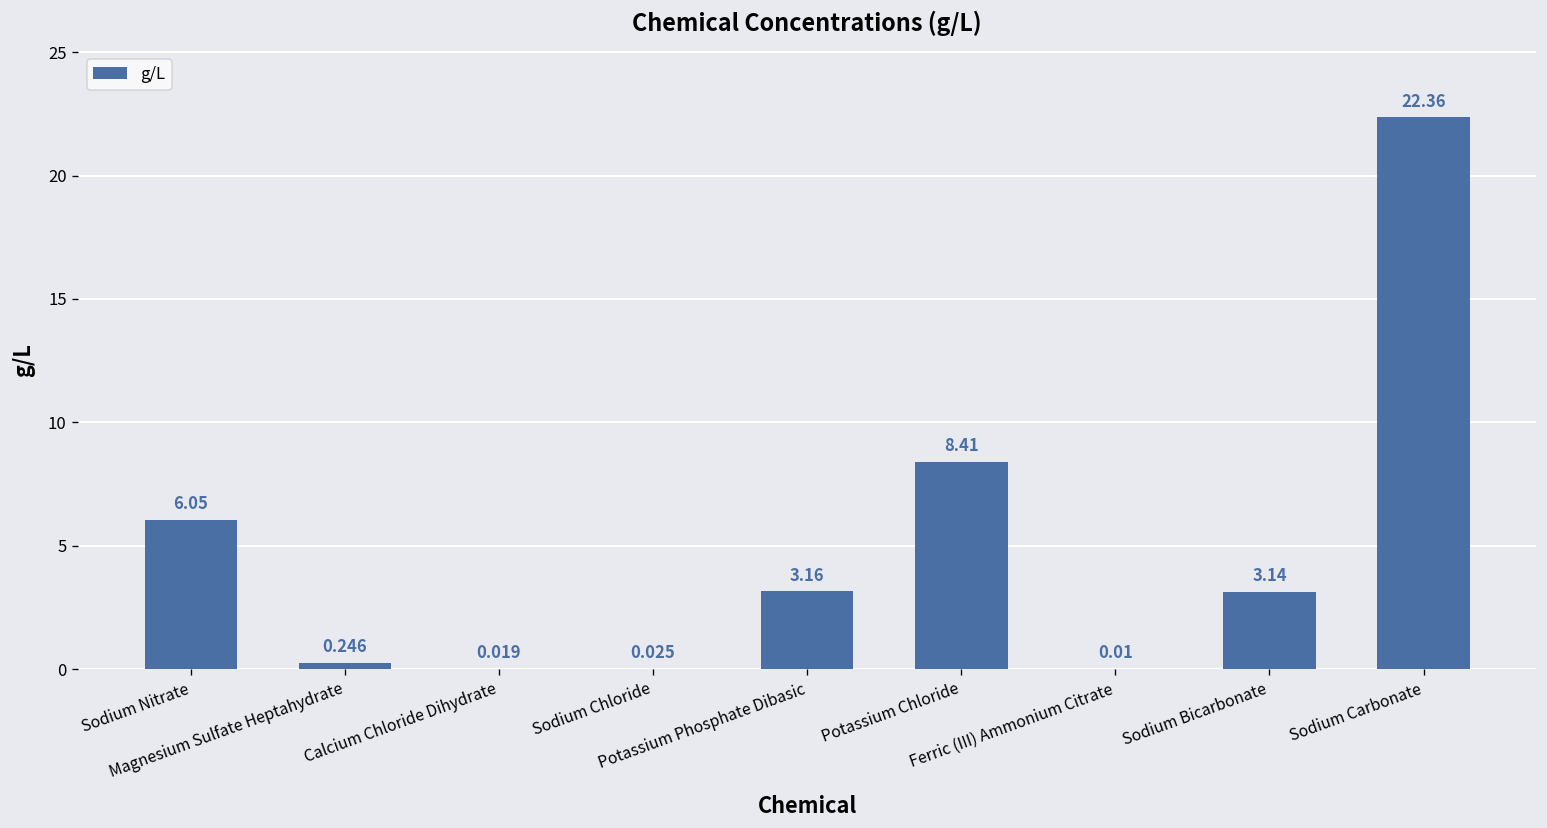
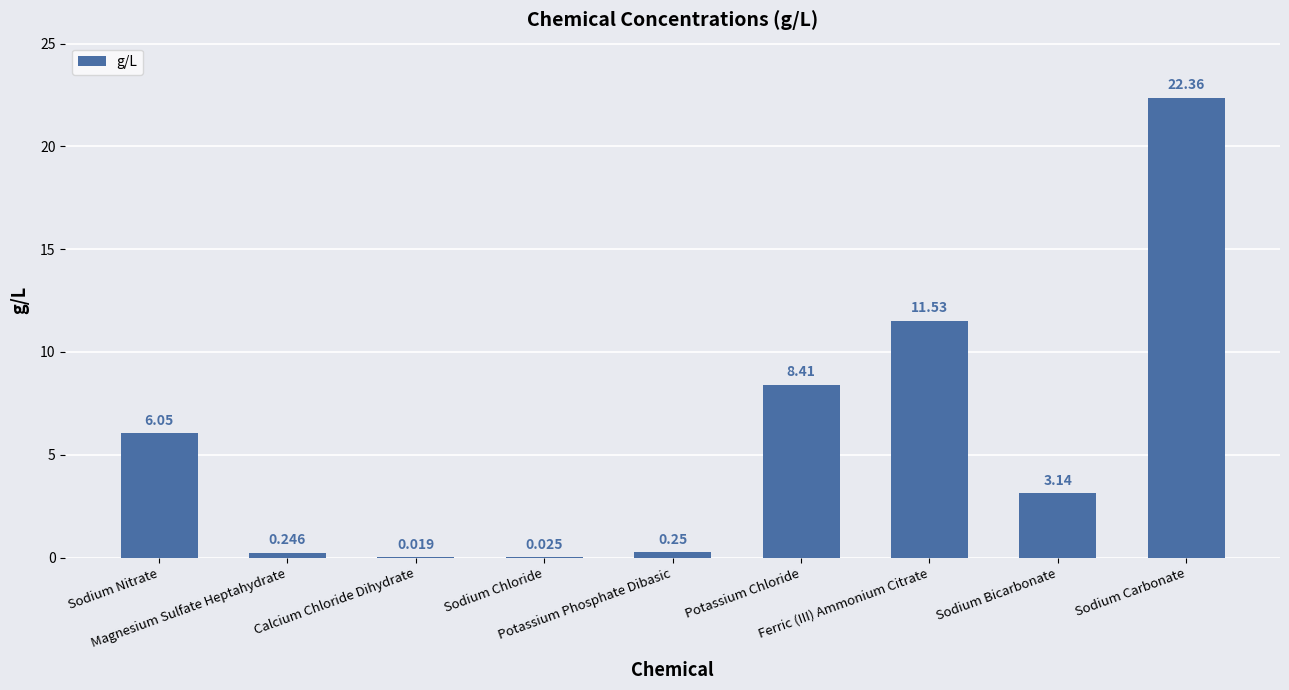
Potassium Phosphate Dibasic: 3.16 -> 0.25
Ferric (III) Ammonium Citrate: 0.01 -> 11.53
